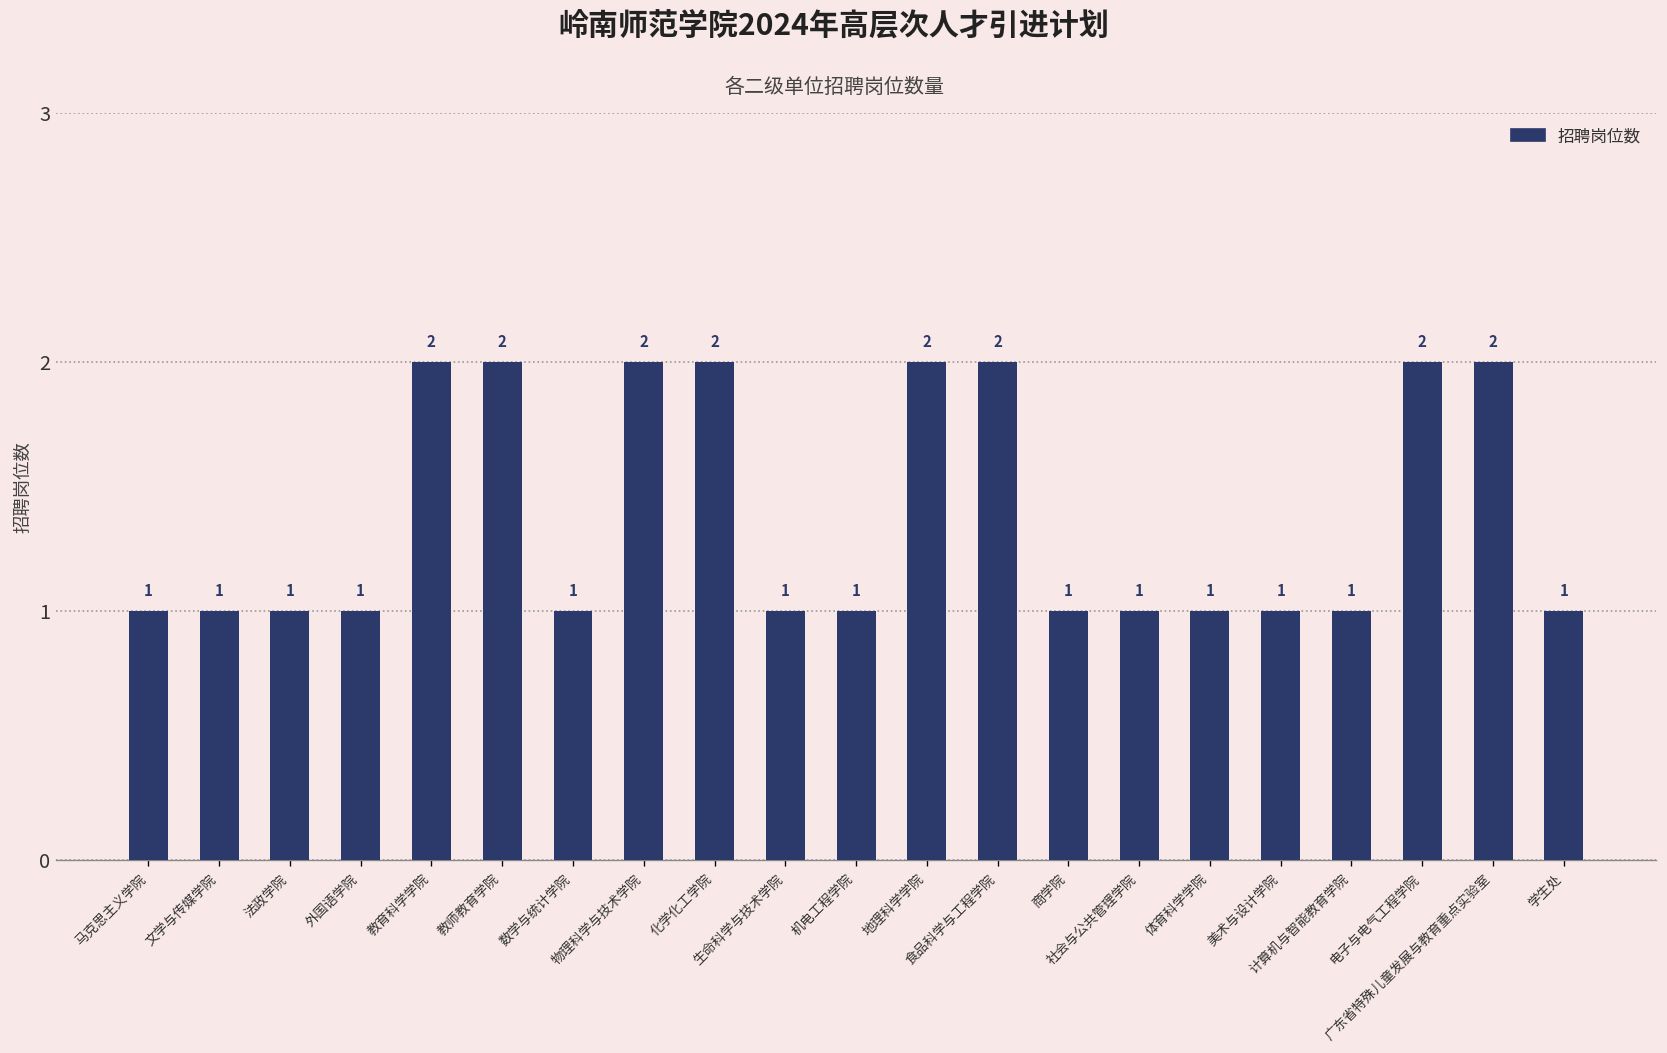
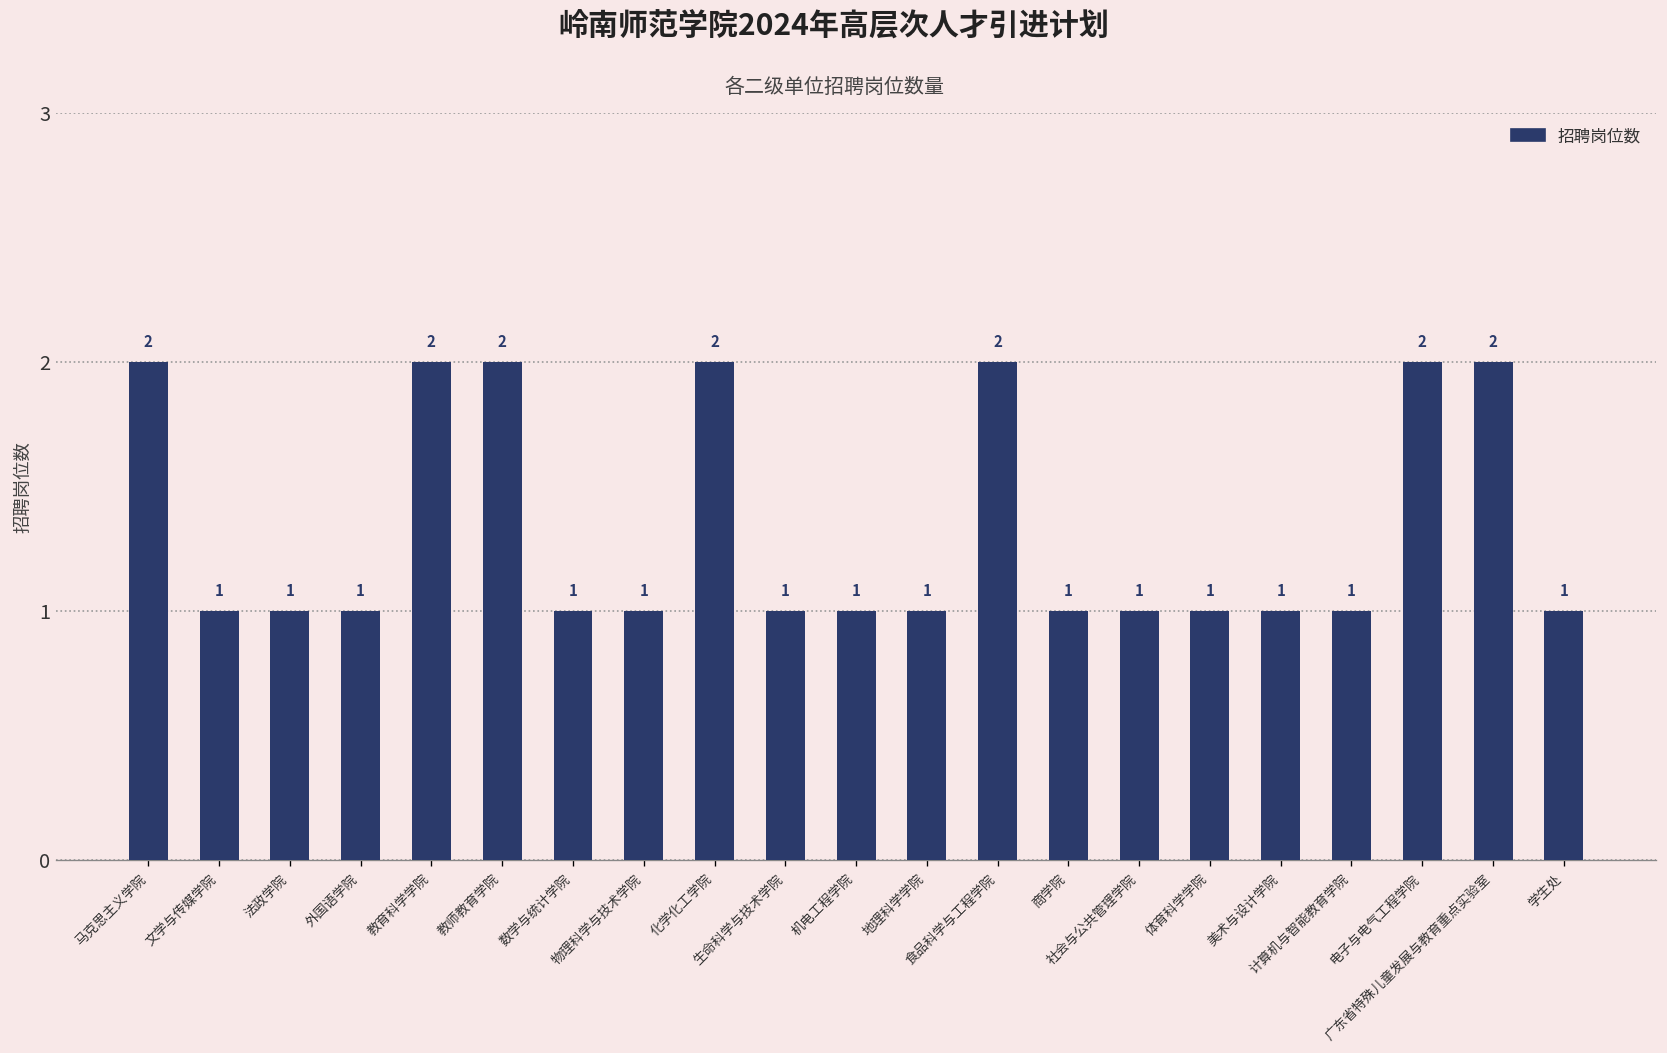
马克思主义学院: 1 -> 2
物理科学与技术学院: 2 -> 1
地理科学学院: 2 -> 1
